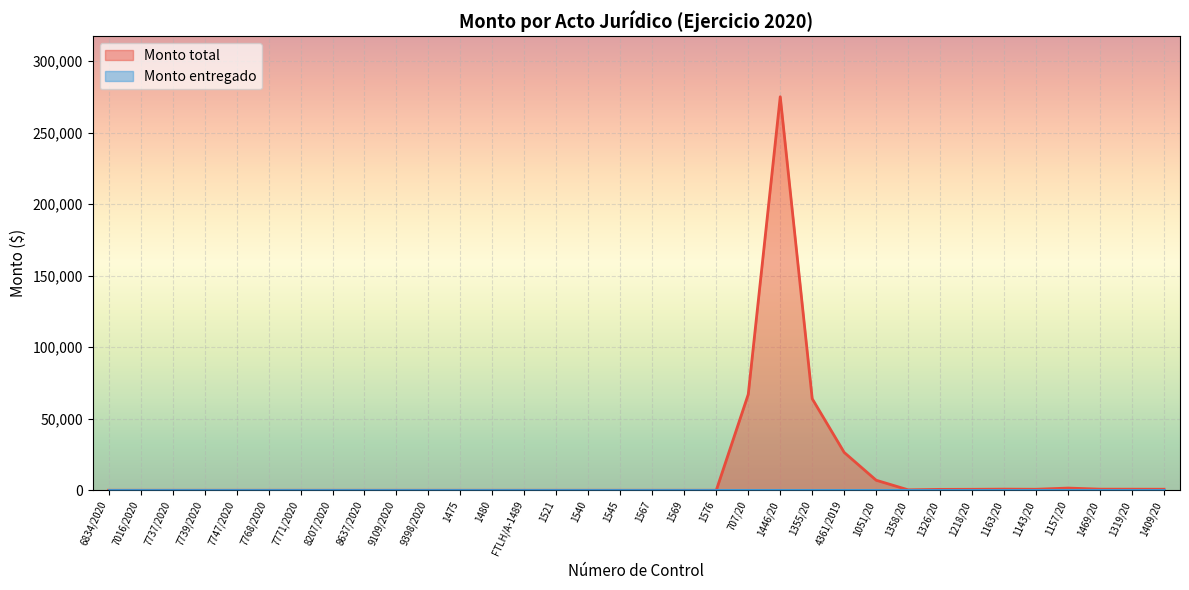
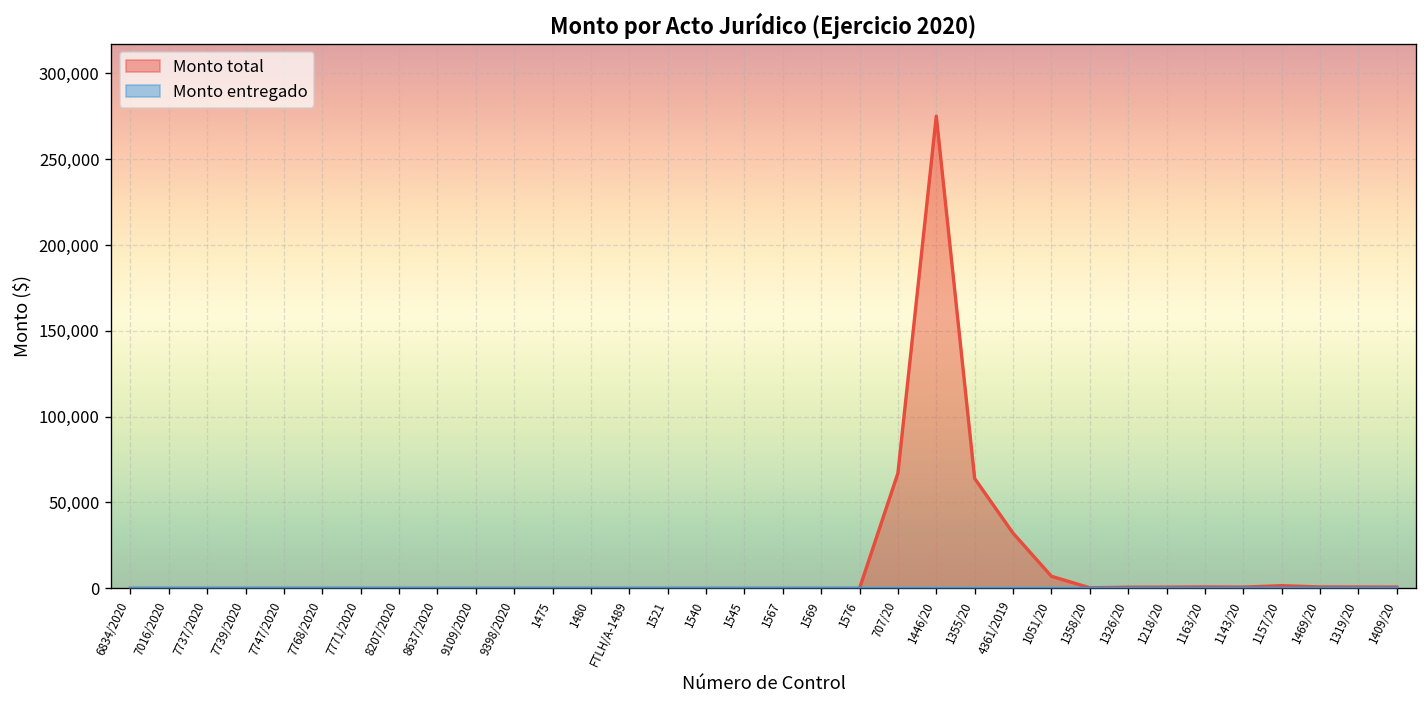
Monto total, 4361/2019: 26,000 -> 32,000
